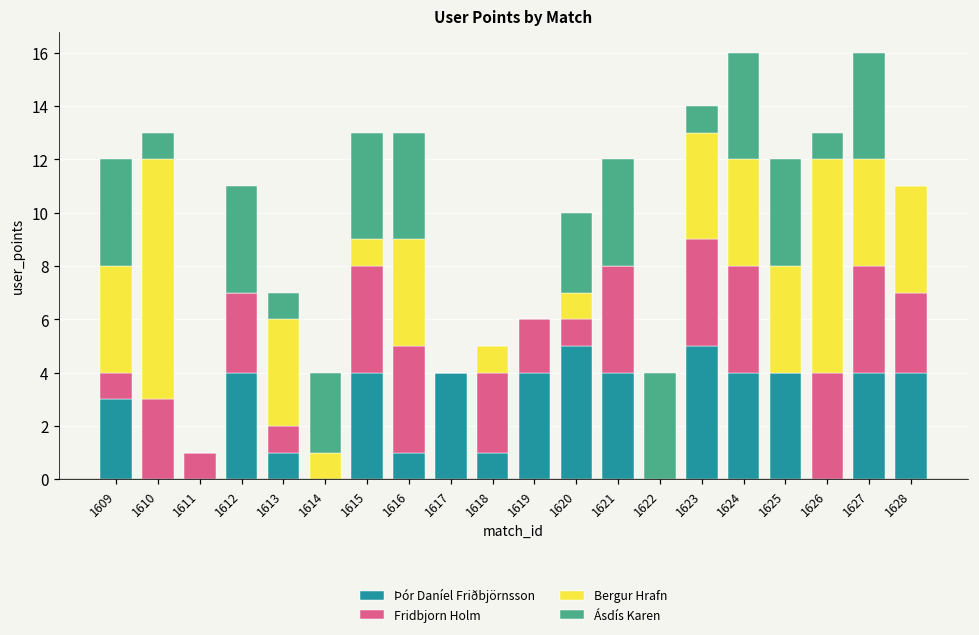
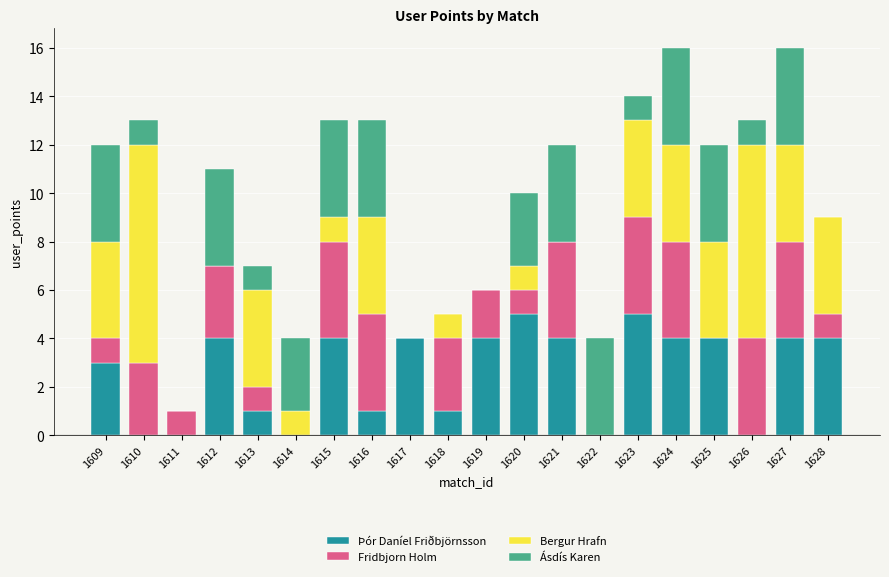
Fridbjorn Holm, 1628: 3 -> 1
